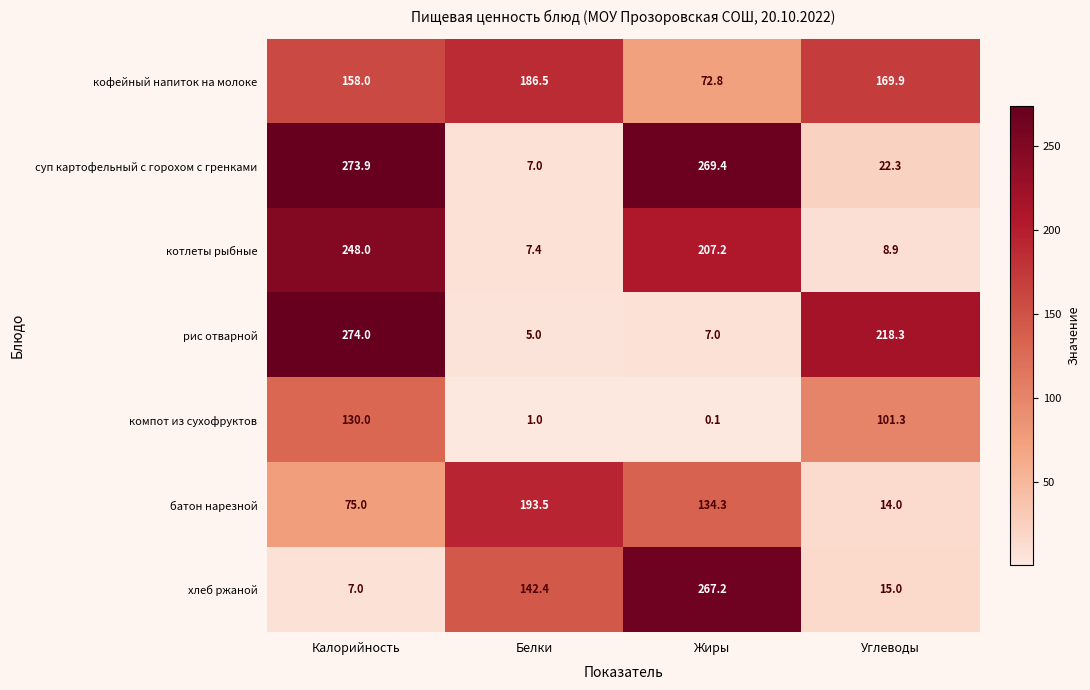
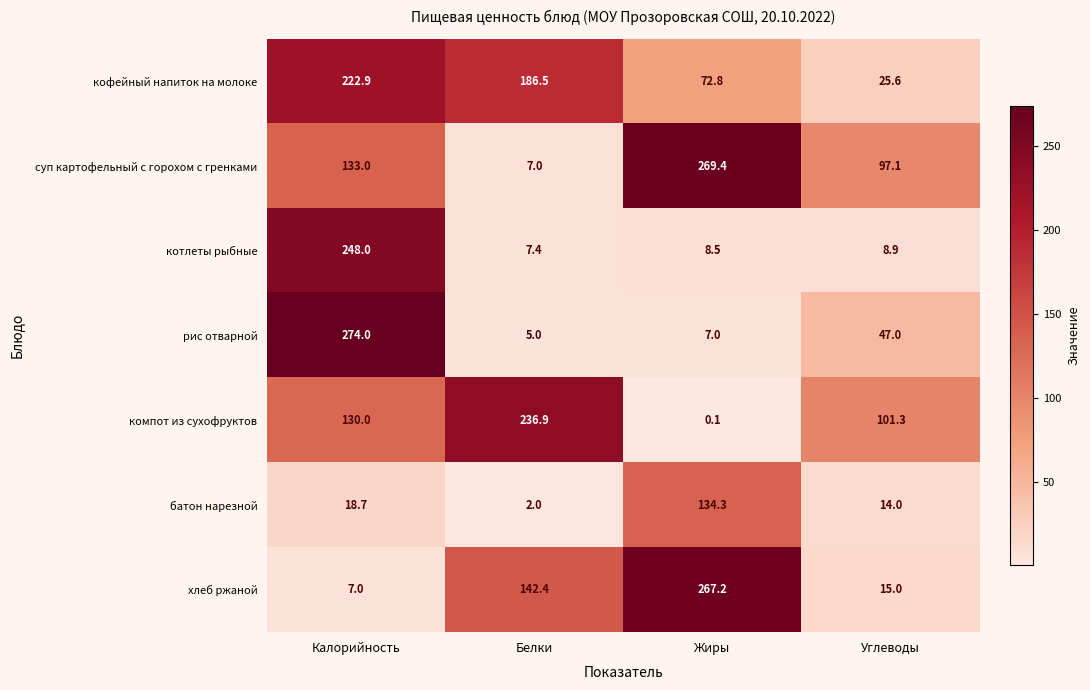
кофейный напиток на молоке, Калорийность: 158.0 -> 222.9
кофейный напиток на молоке, Углеводы: 169.9 -> 25.6
суп картофельный с горохом с гренками, Калорийность: 273.9 -> 133.0
суп картофельный с горохом с гренками, Углеводы: 22.3 -> 97.1
котлеты рыбные, Жиры: 207.2 -> 8.5
рис отварной, Углеводы: 218.3 -> 47.0
компот из сухофруктов, Белки: 1.0 -> 236.9
батон нарезной, Калорийность: 75.0 -> 18.7
батон нарезной, Белки: 193.5 -> 2.0
